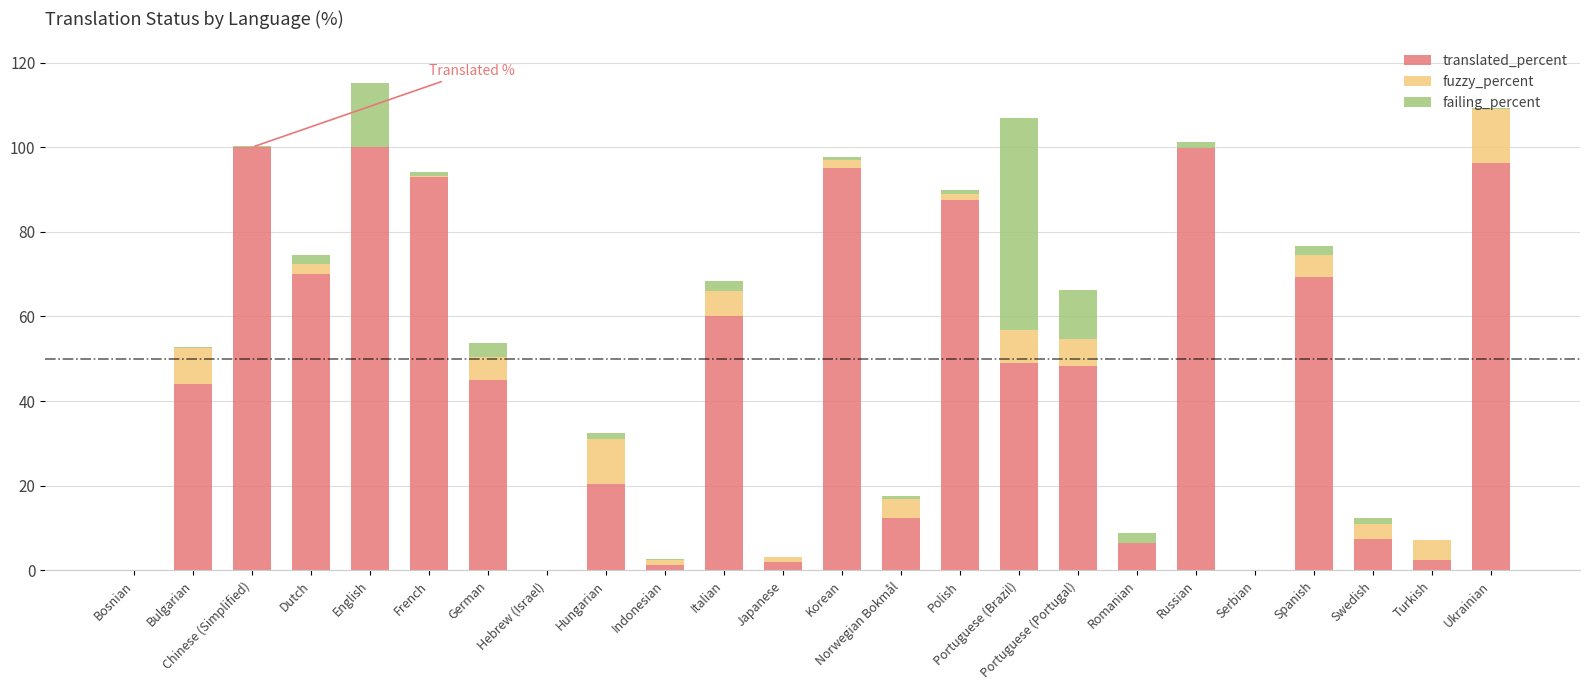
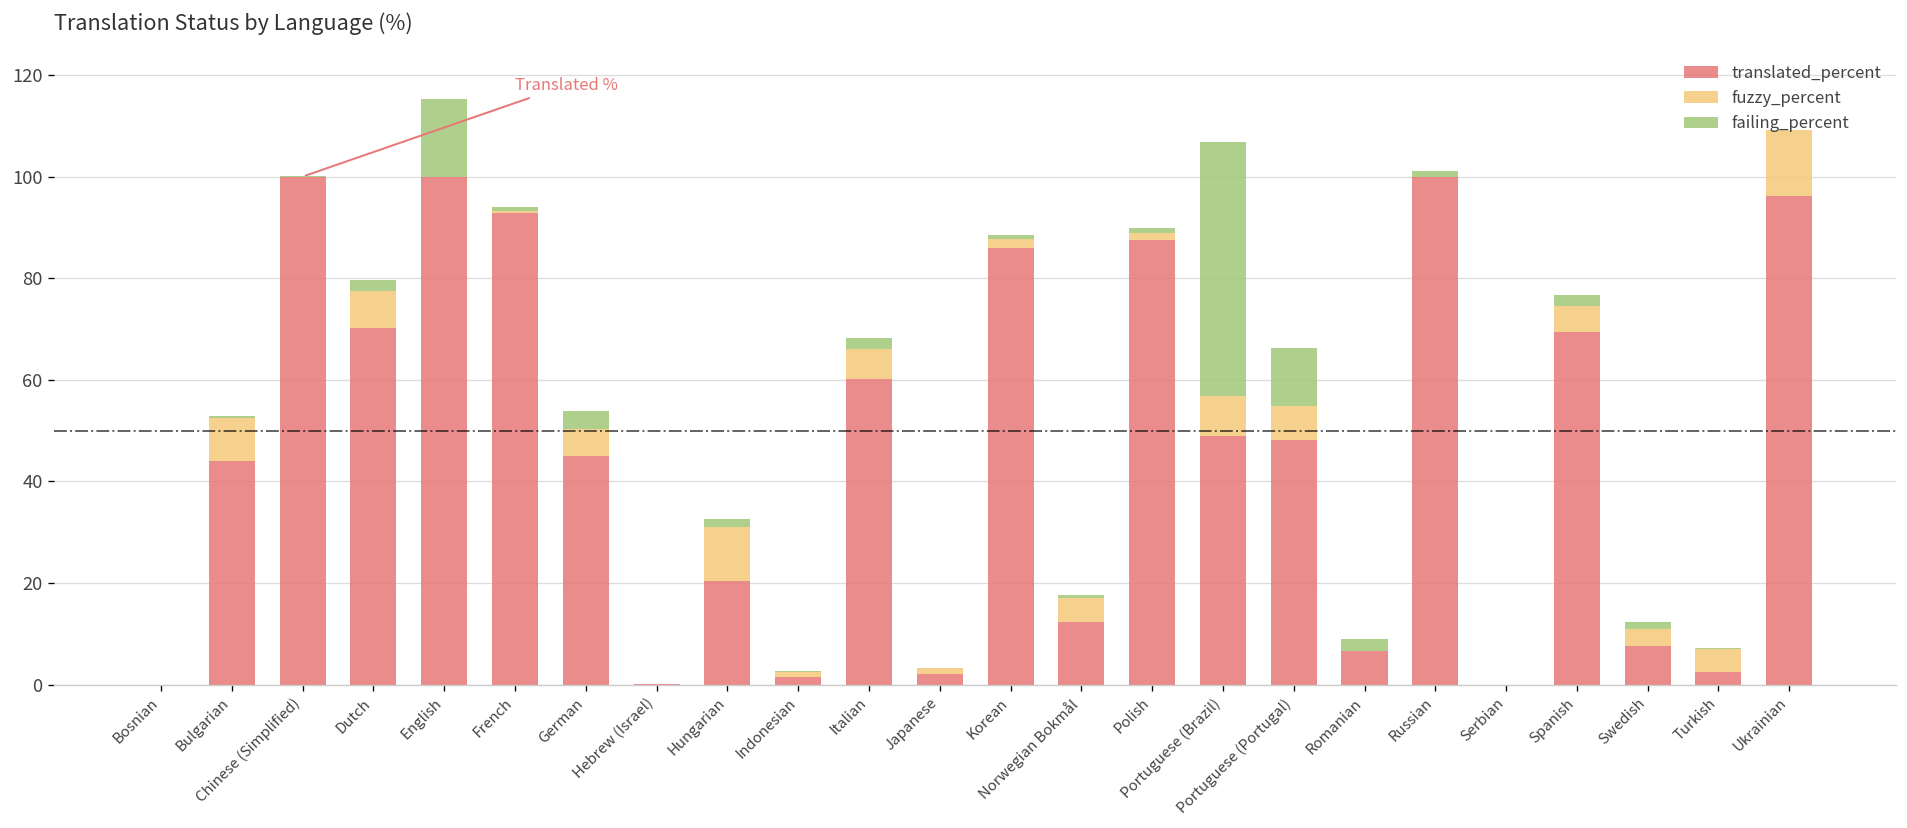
fuzzy_percent, Dutch: 2 -> 7
translated_percent, Korean: 95 -> 86
